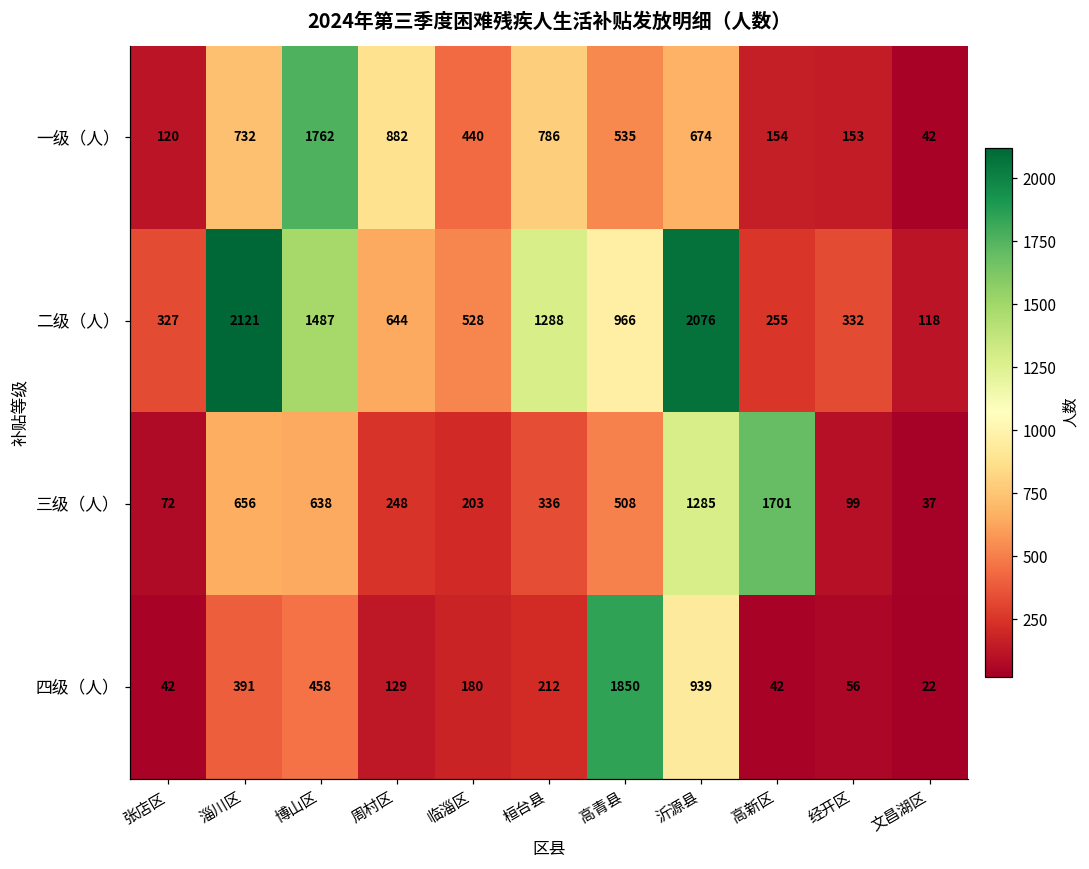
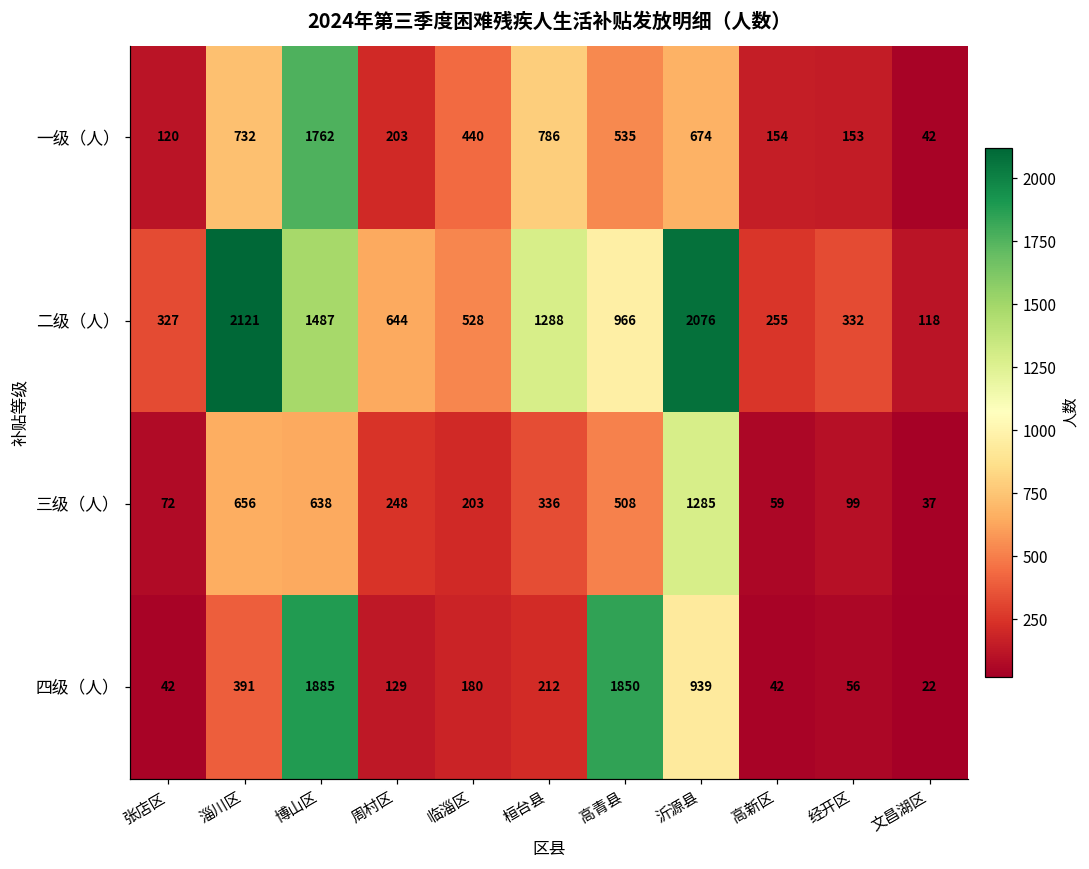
一级（人）, 周村区: 882 -> 203
三级（人）, 高新区: 1701 -> 59
四级（人）, 博山区: 458 -> 1885
